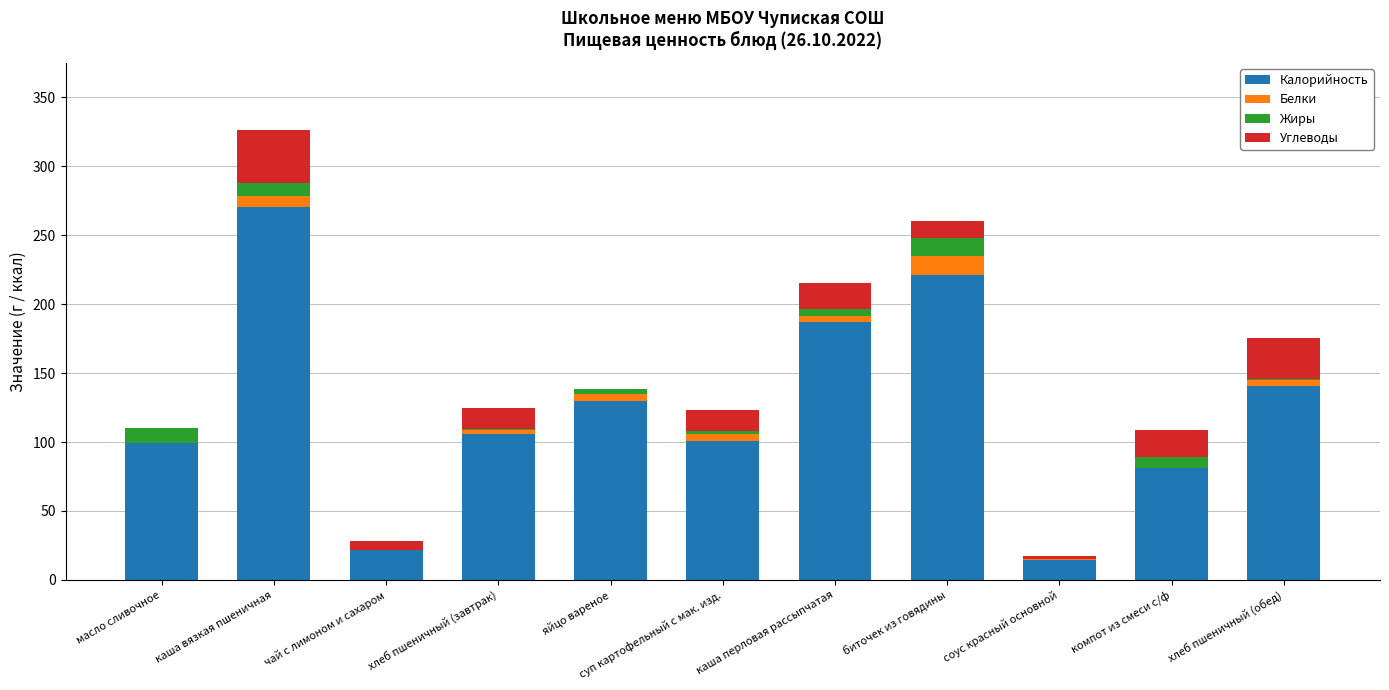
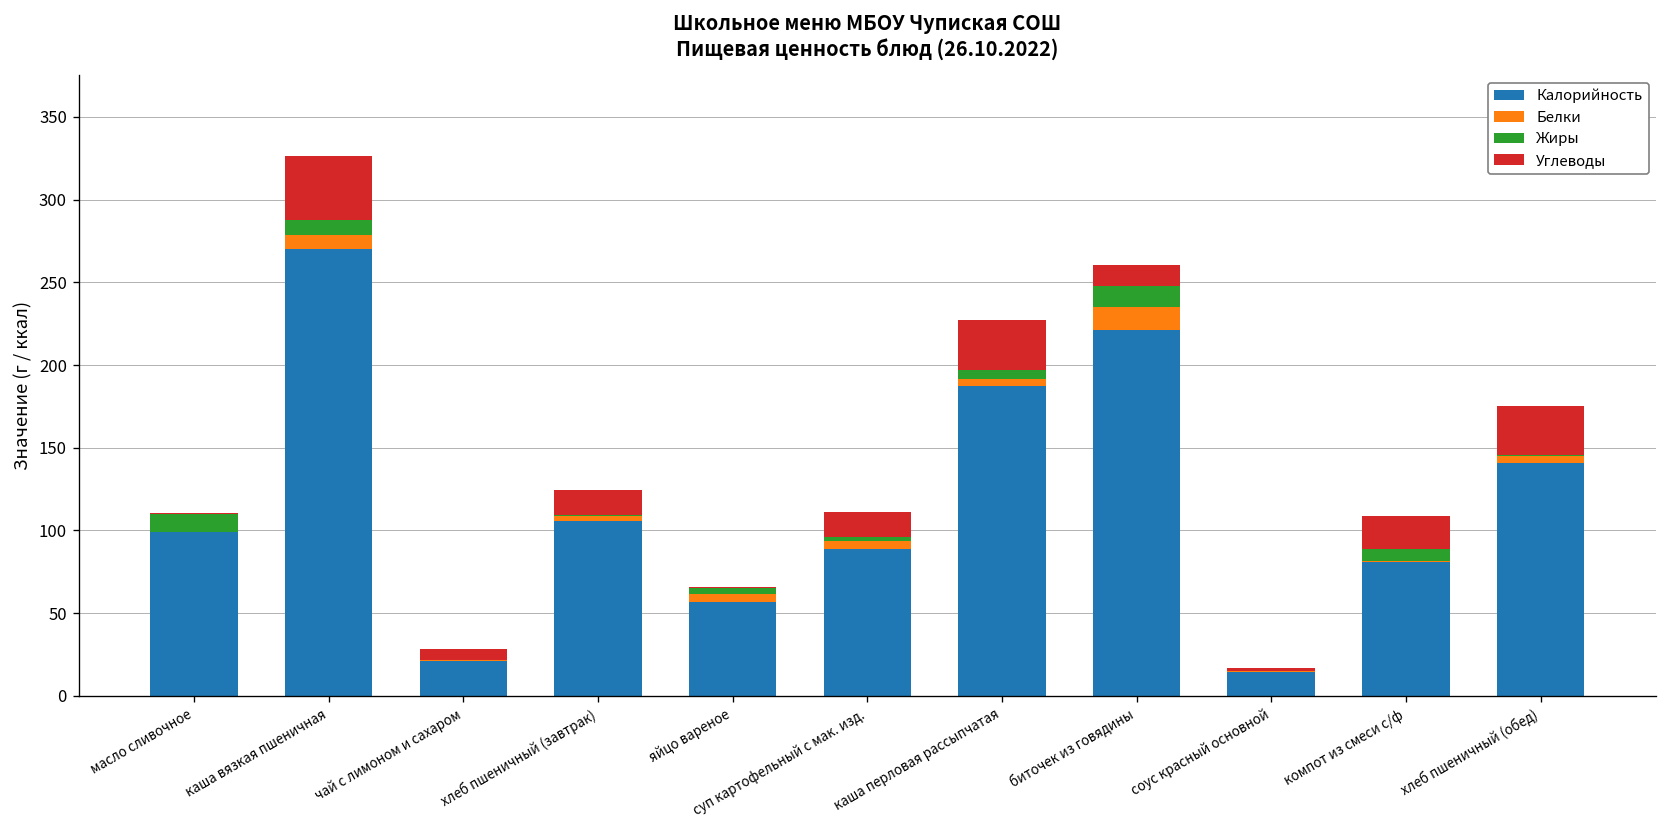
Калорийность, яйцо вареное: 130 -> 57
Калорийность, суп картофельный с мак. изд.: 101 -> 89
Углеводы, каша перловая рассыпчатая: 18 -> 31
